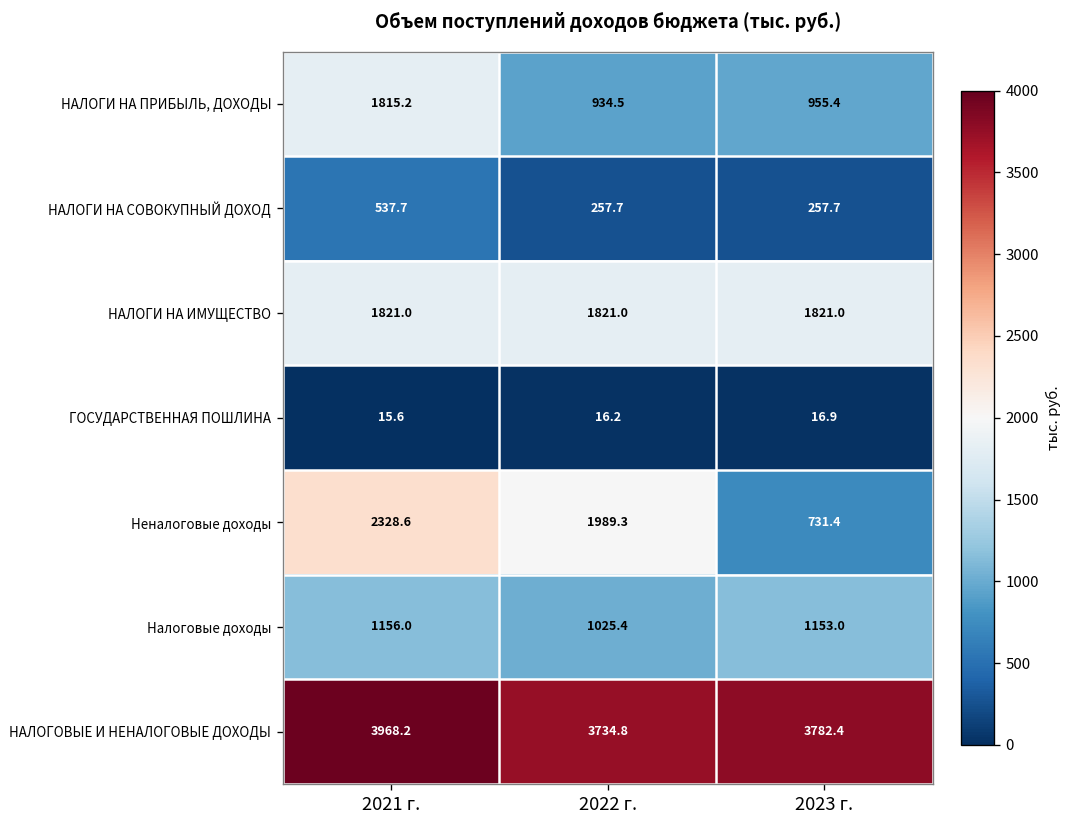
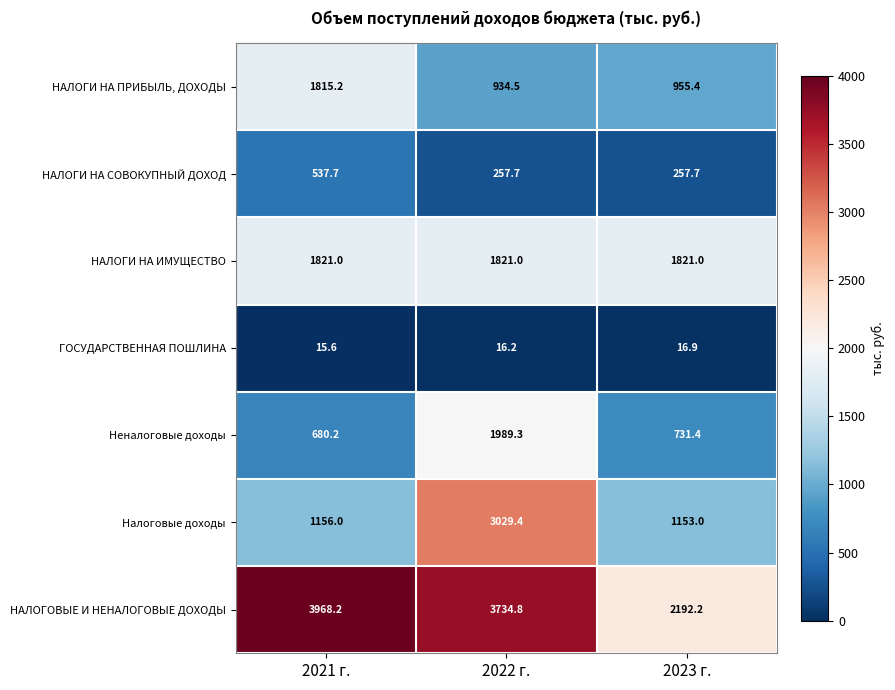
Неналоговые доходы, 2021 г.: 2328.6 -> 680.2
Налоговые доходы, 2022 г.: 1025.4 -> 3029.4
НАЛОГОВЫЕ И НЕНАЛОГОВЫЕ ДОХОДЫ, 2023 г.: 3782.4 -> 2192.2
